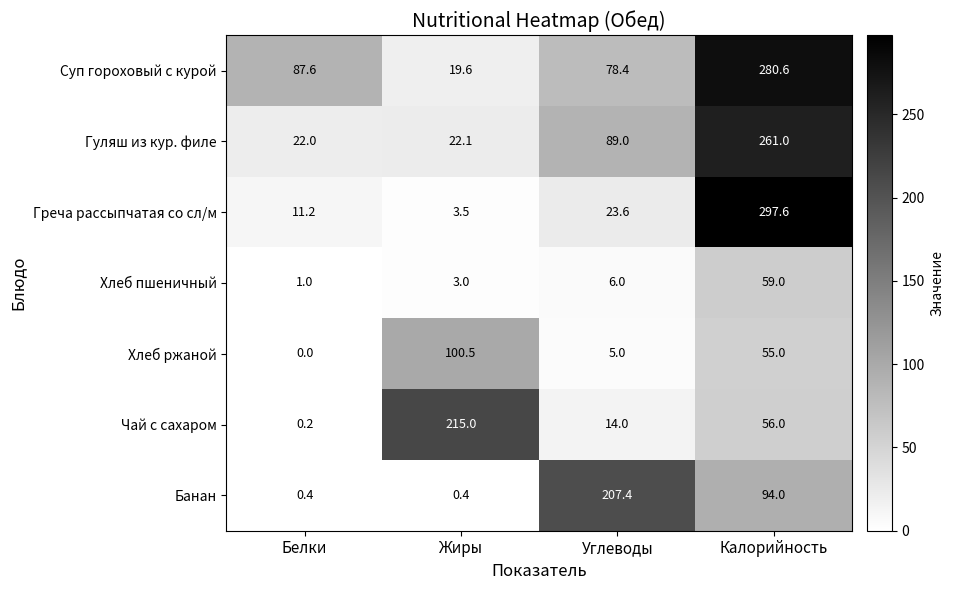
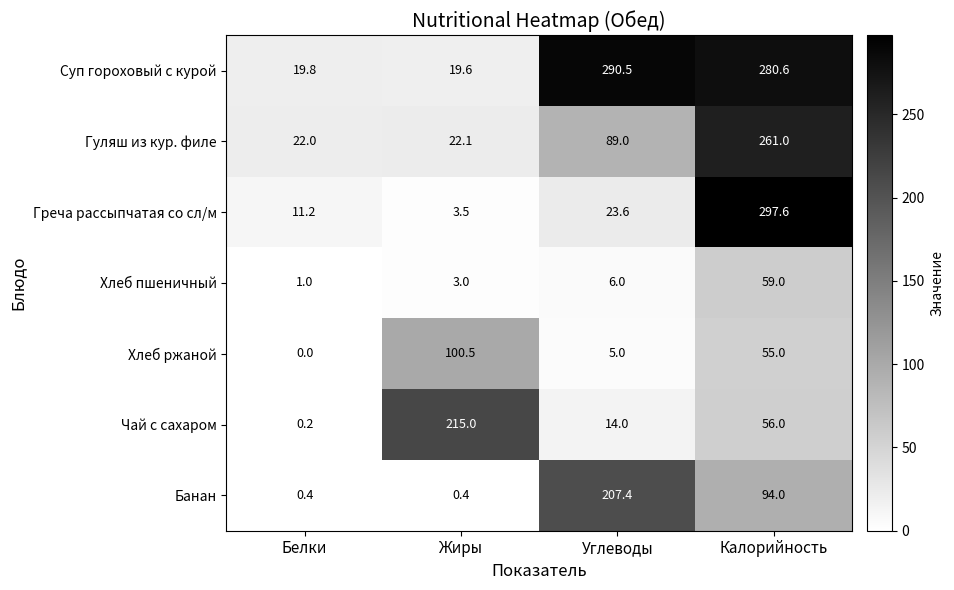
Суп гороховый с курой, Белки: 87.6 -> 19.8
Суп гороховый с курой, Углеводы: 78.4 -> 290.5
